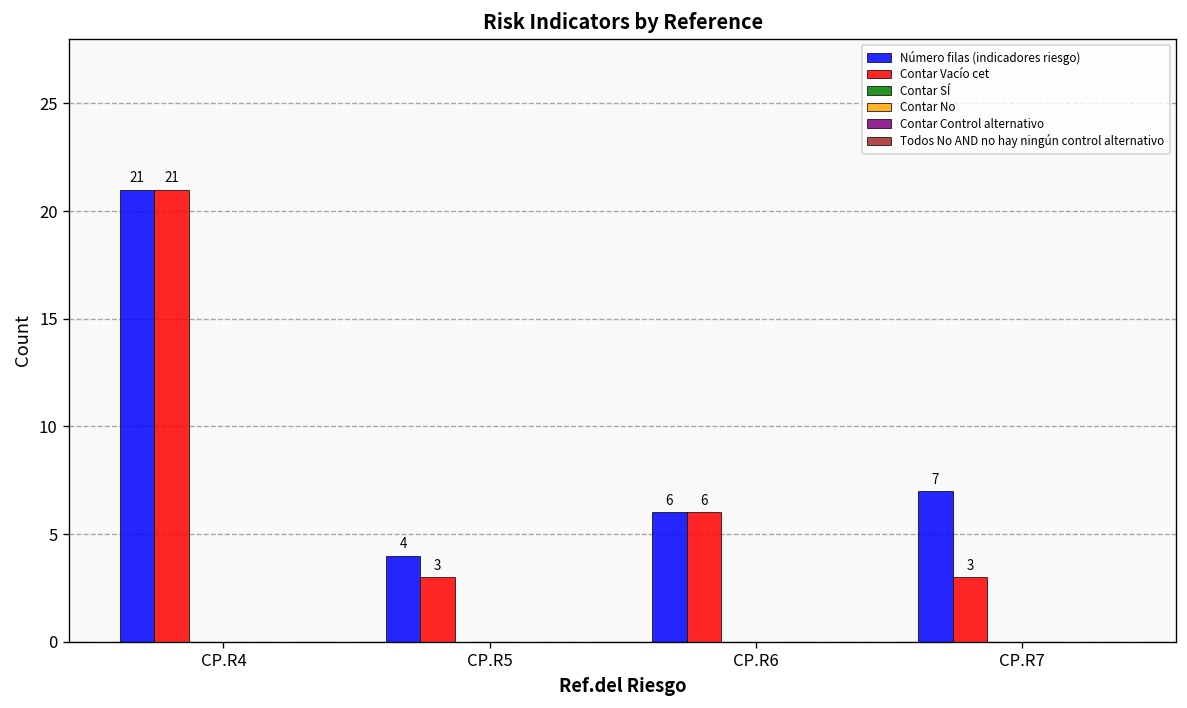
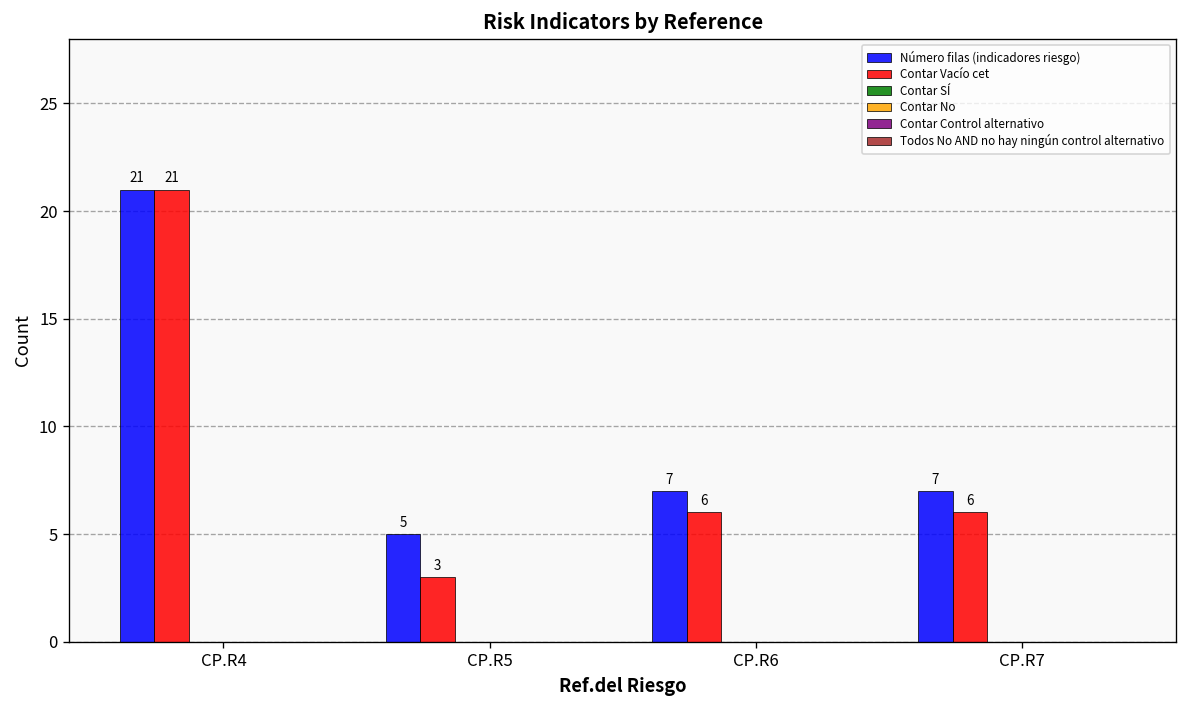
Número filas (indicadores riesgo), CP.R5: 4 -> 5
Número filas (indicadores riesgo), CP.R6: 6 -> 7
Contar Vacío cet, CP.R7: 3 -> 6
